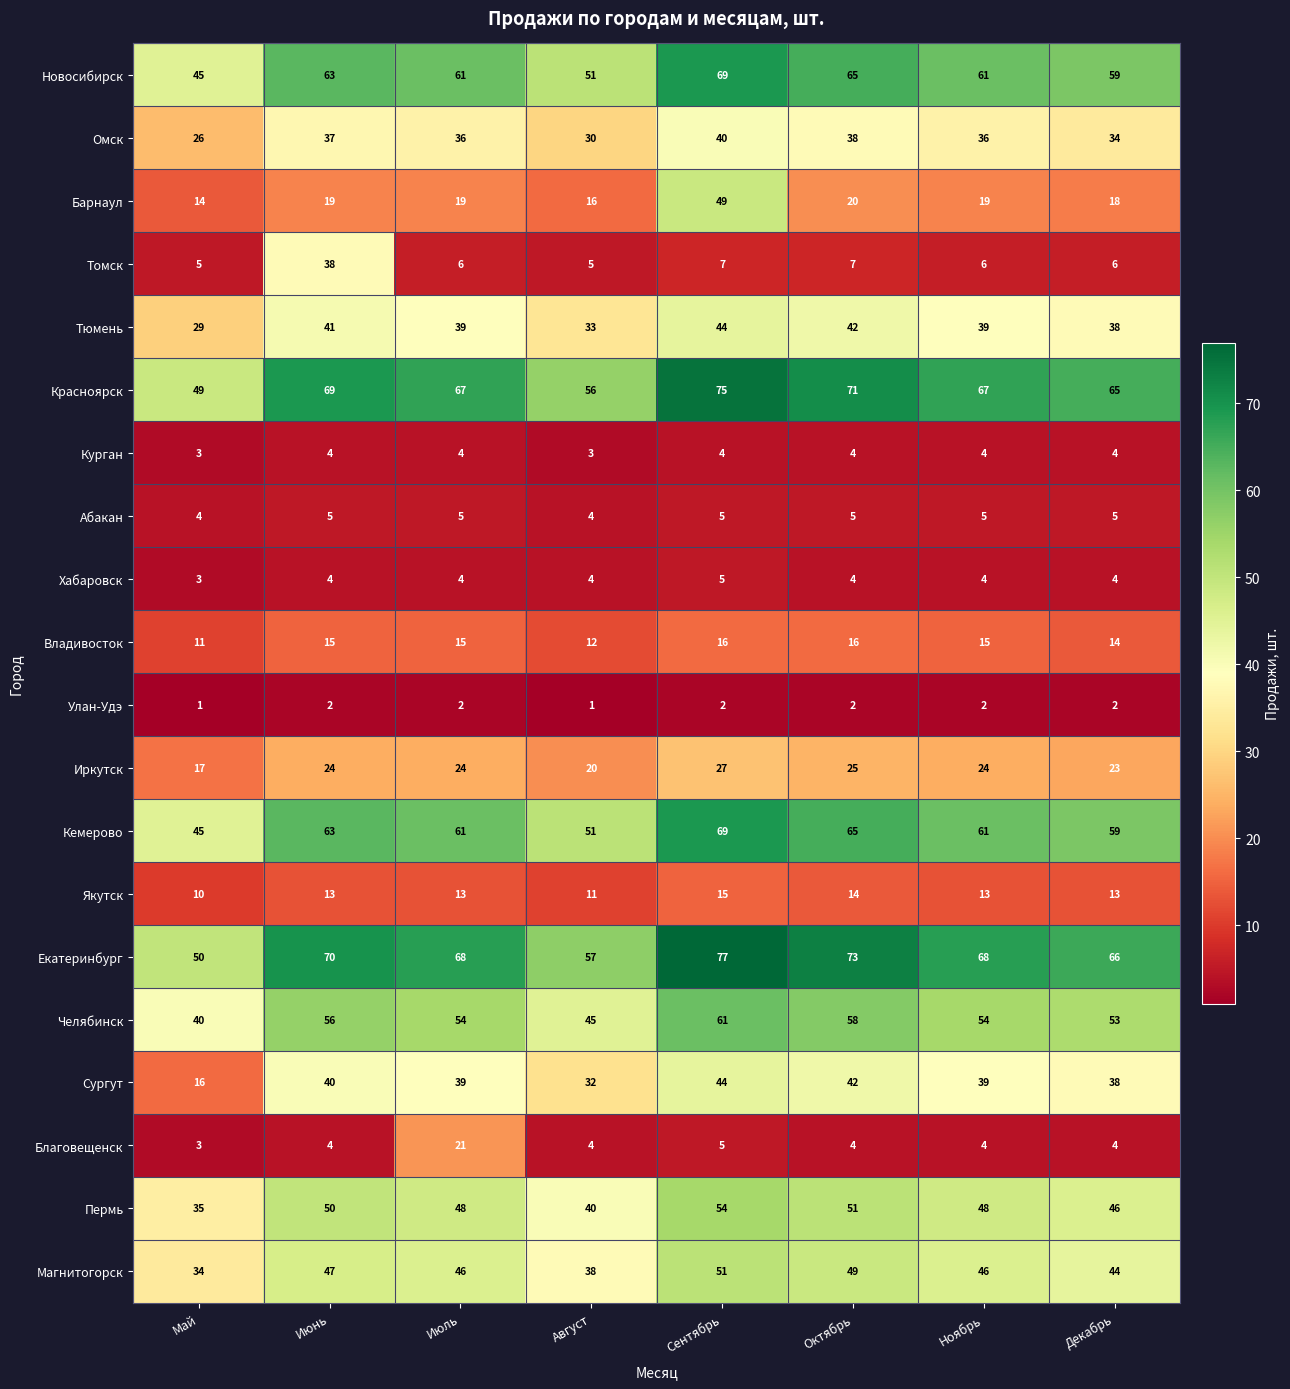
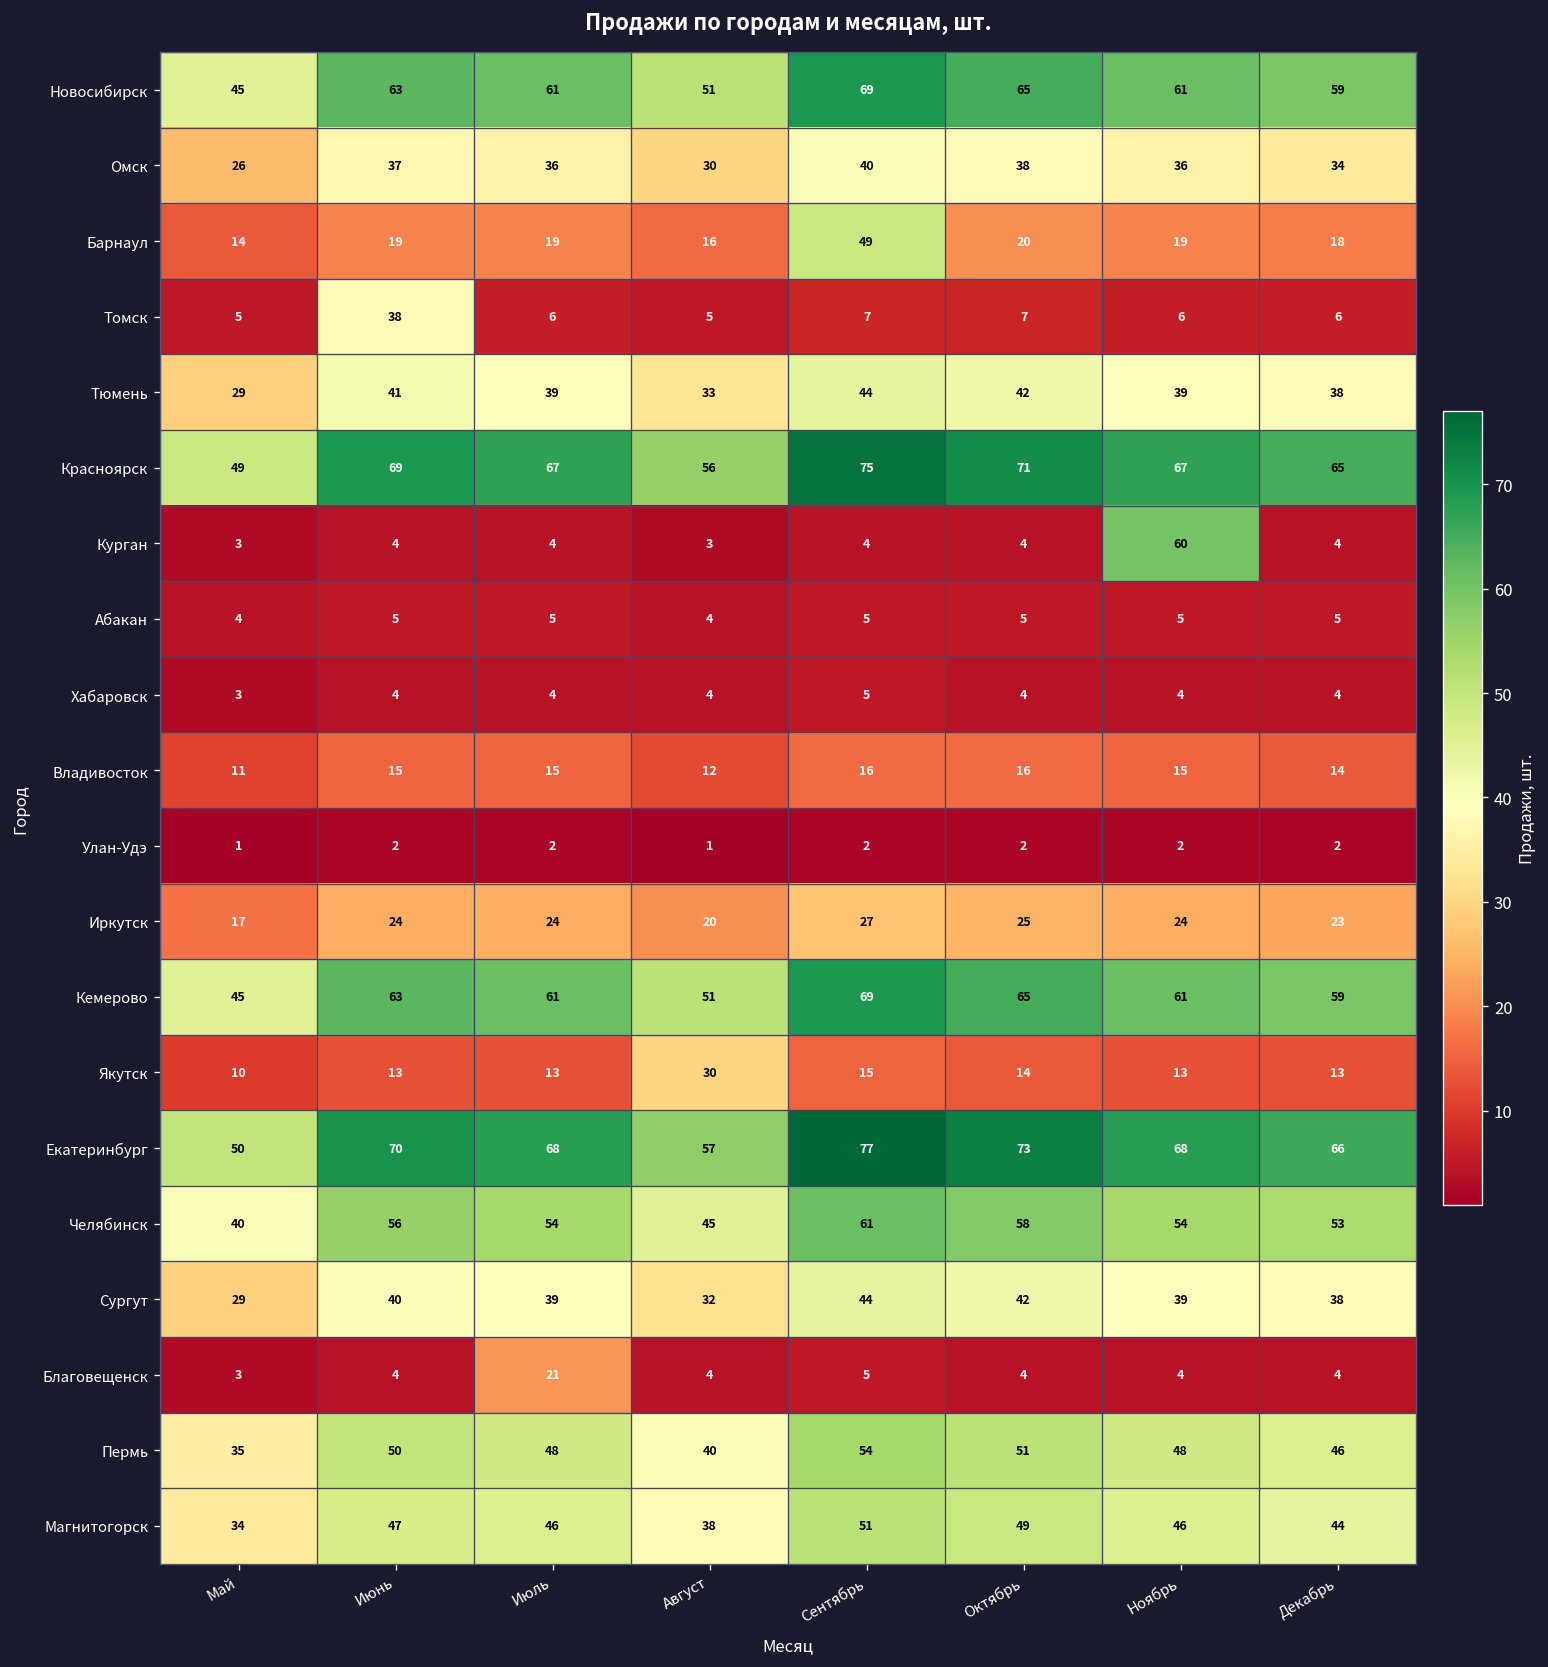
Курган, Ноябрь: 4 -> 60
Якутск, Август: 11 -> 30
Сургут, Май: 16 -> 29
